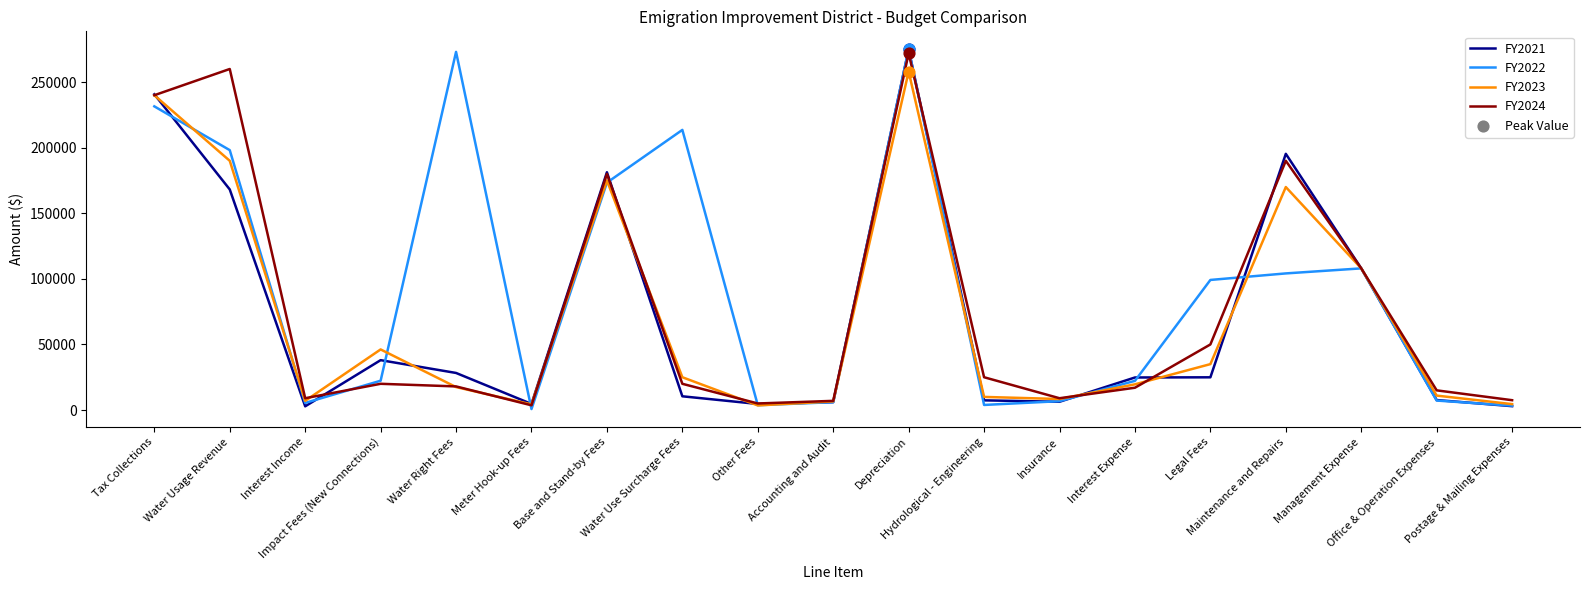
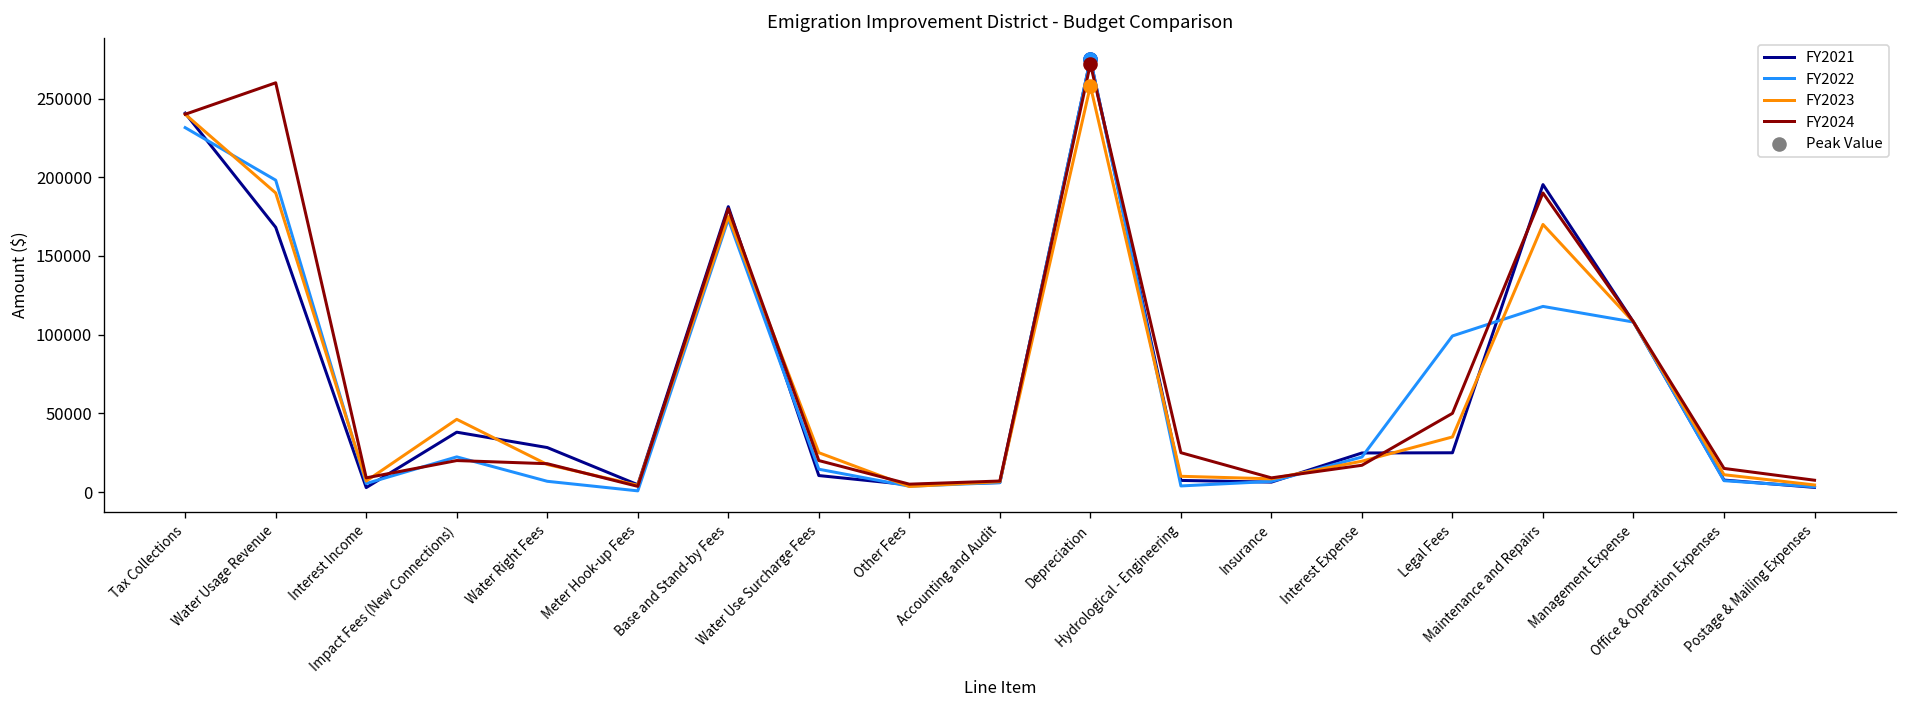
FY2022, Water Right Fees: 273000 -> 7000
FY2022, Water Use Surcharge Fees: 214000 -> 15000
FY2022, Maintenance and Repairs: 104000 -> 118000
